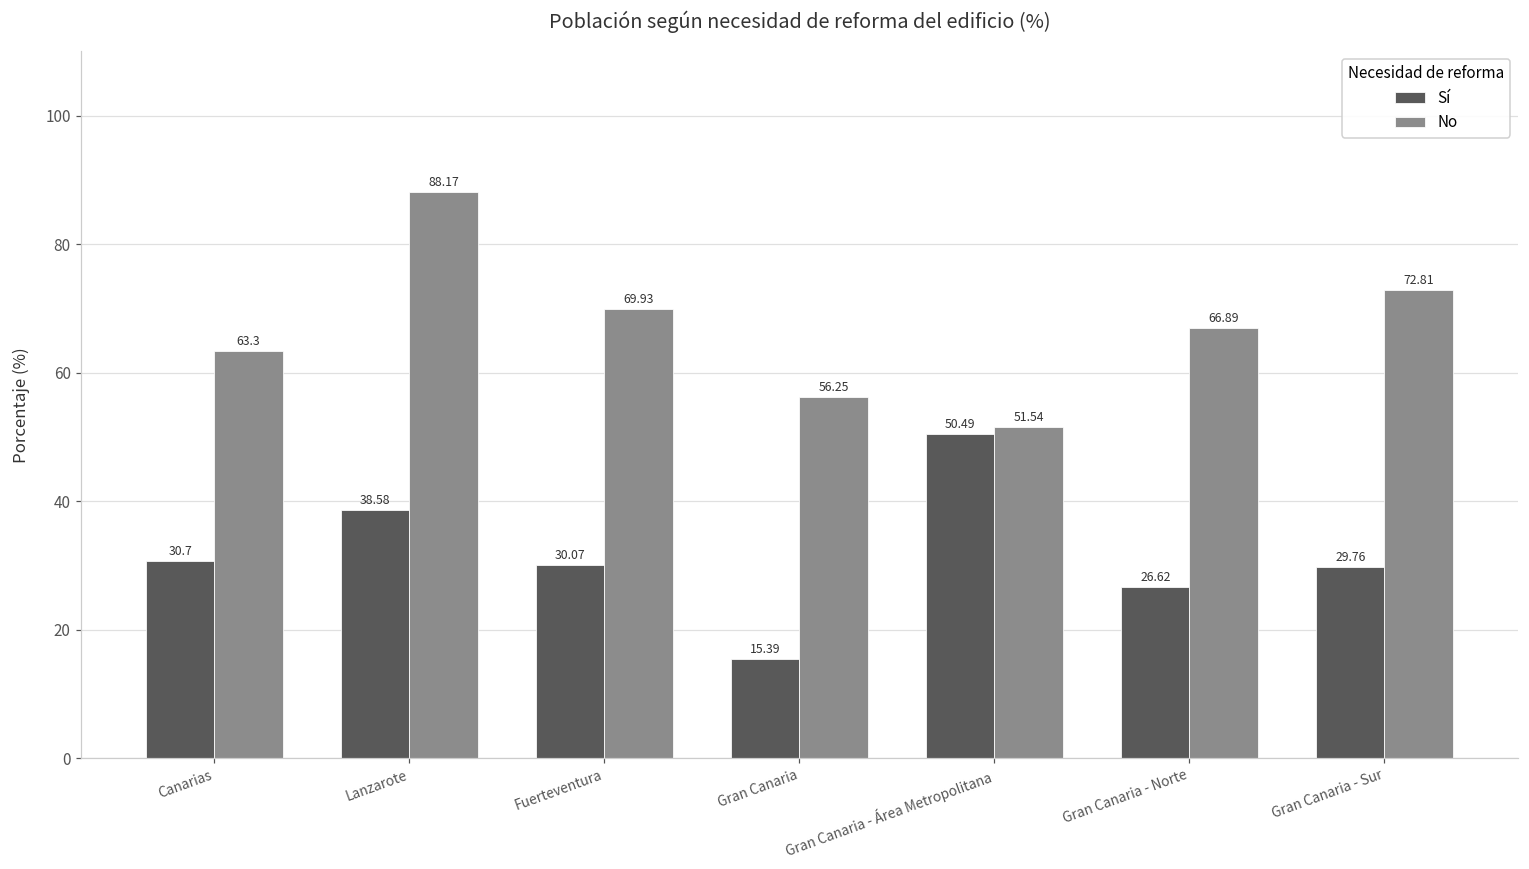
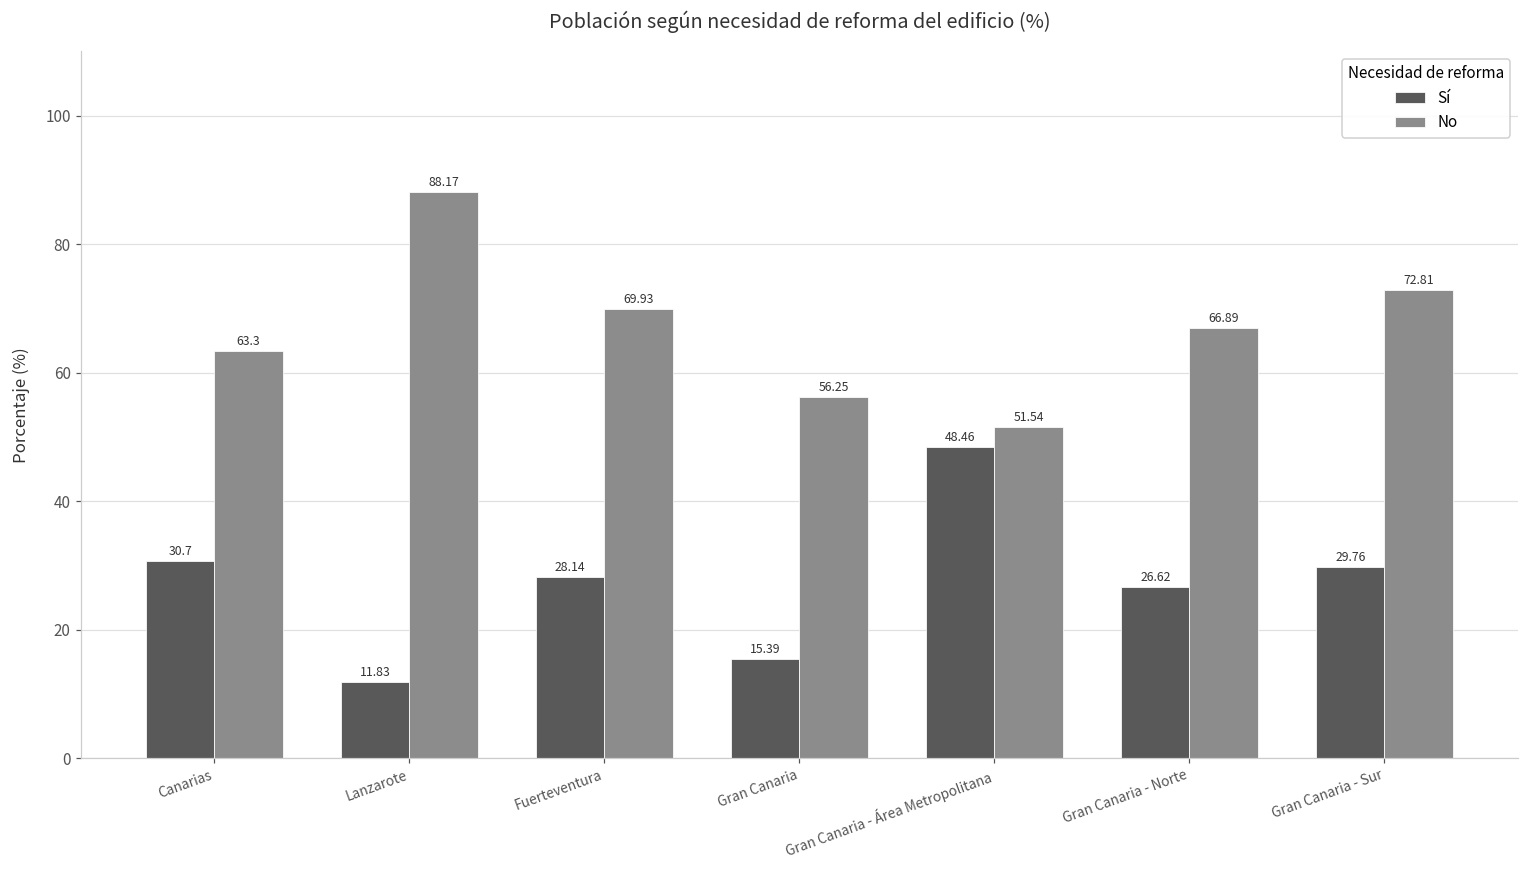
Sí, Lanzarote: 38.58 -> 11.83
Sí, Fuerteventura: 30.07 -> 28.14
Sí, Gran Canaria - Área Metropolitana: 50.49 -> 48.46
